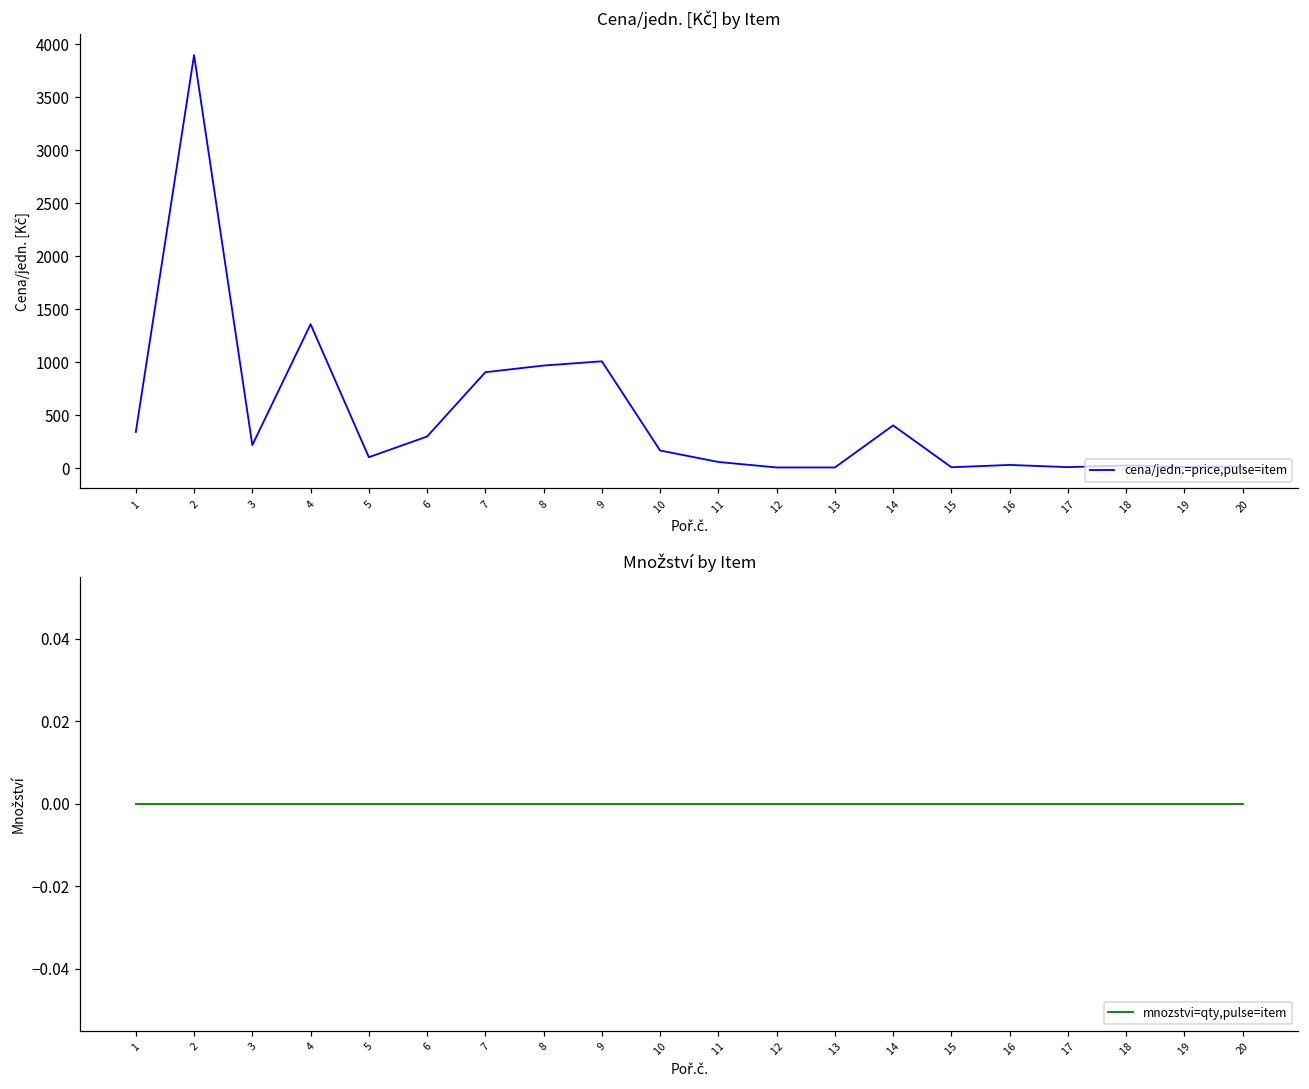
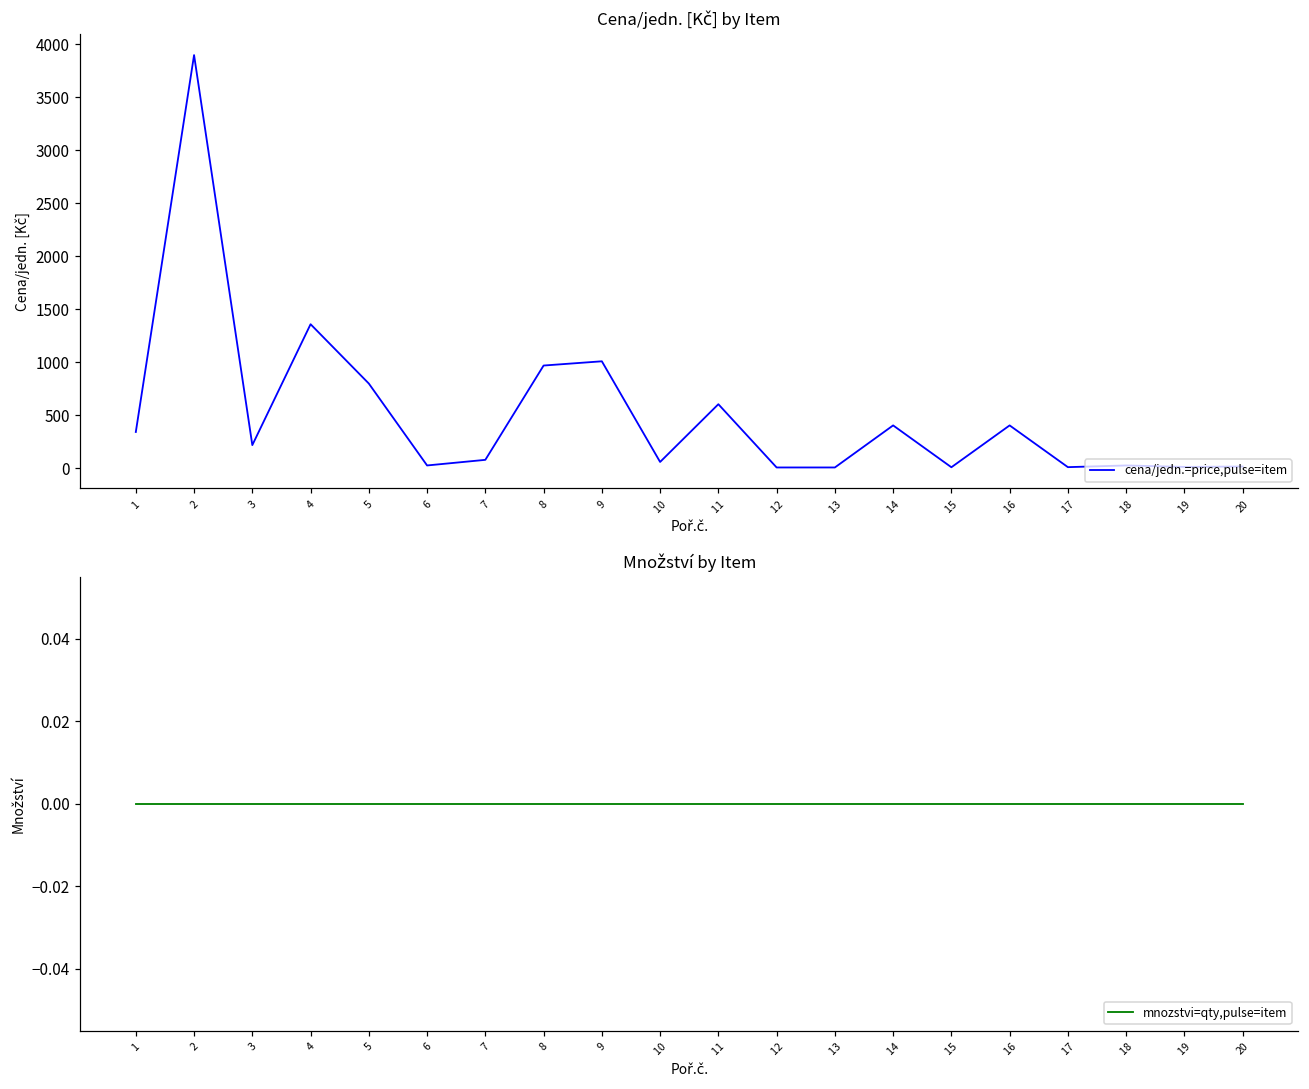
Cena/jedn. [Kč] by Item, 5: 100 -> 800
Cena/jedn. [Kč] by Item, 6: 300 -> 0
Cena/jedn. [Kč] by Item, 7: 900 -> 100
Cena/jedn. [Kč] by Item, 10: 200 -> 100
Cena/jedn. [Kč] by Item, 11: 100 -> 600
Cena/jedn. [Kč] by Item, 16: 0 -> 400
